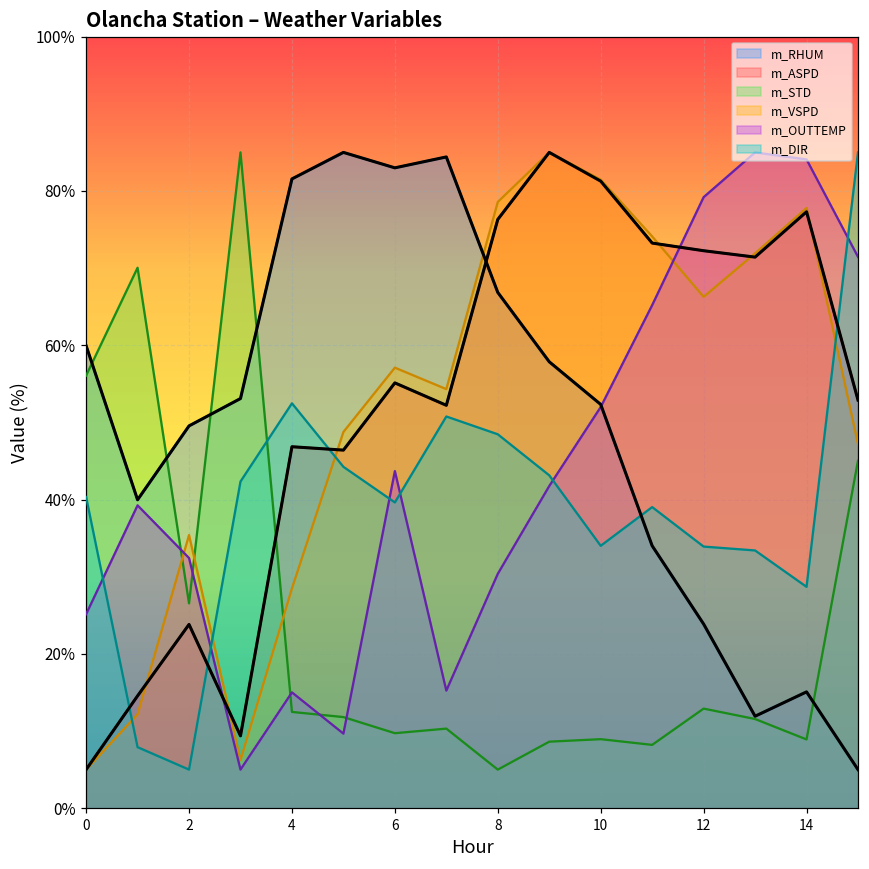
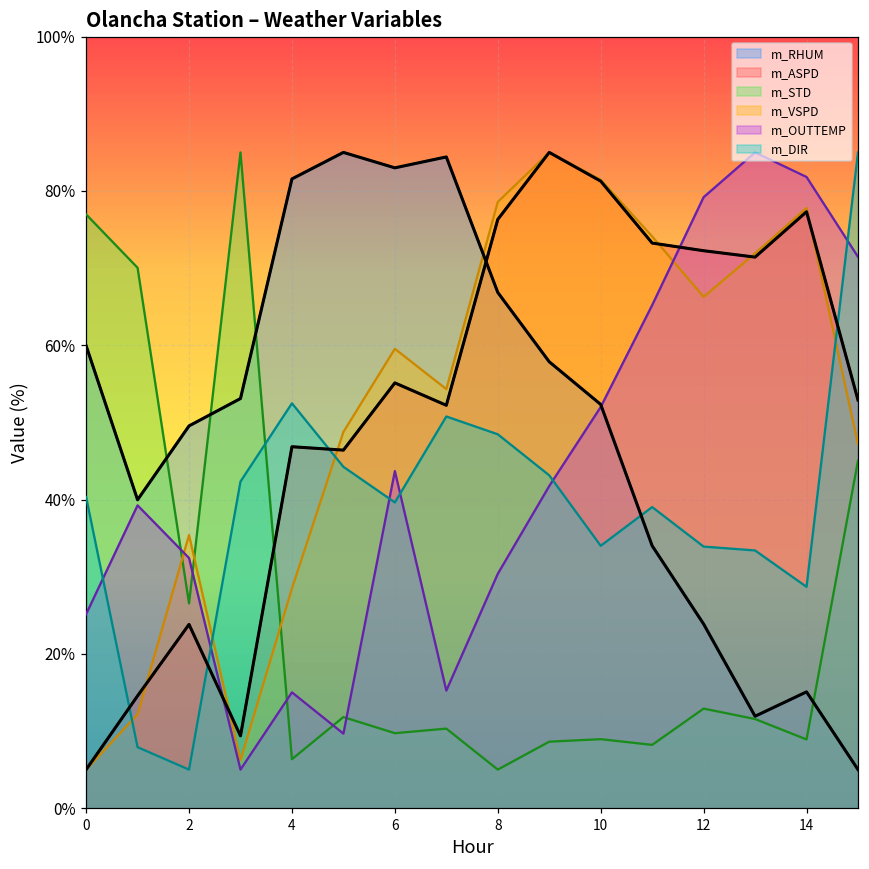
m_STD, 0: 56% -> 77%
m_STD, 4: 12% -> 6%
m_VSPD, 6: 57% -> 60%
m_OUTTEMP, 14: 84% -> 82%
